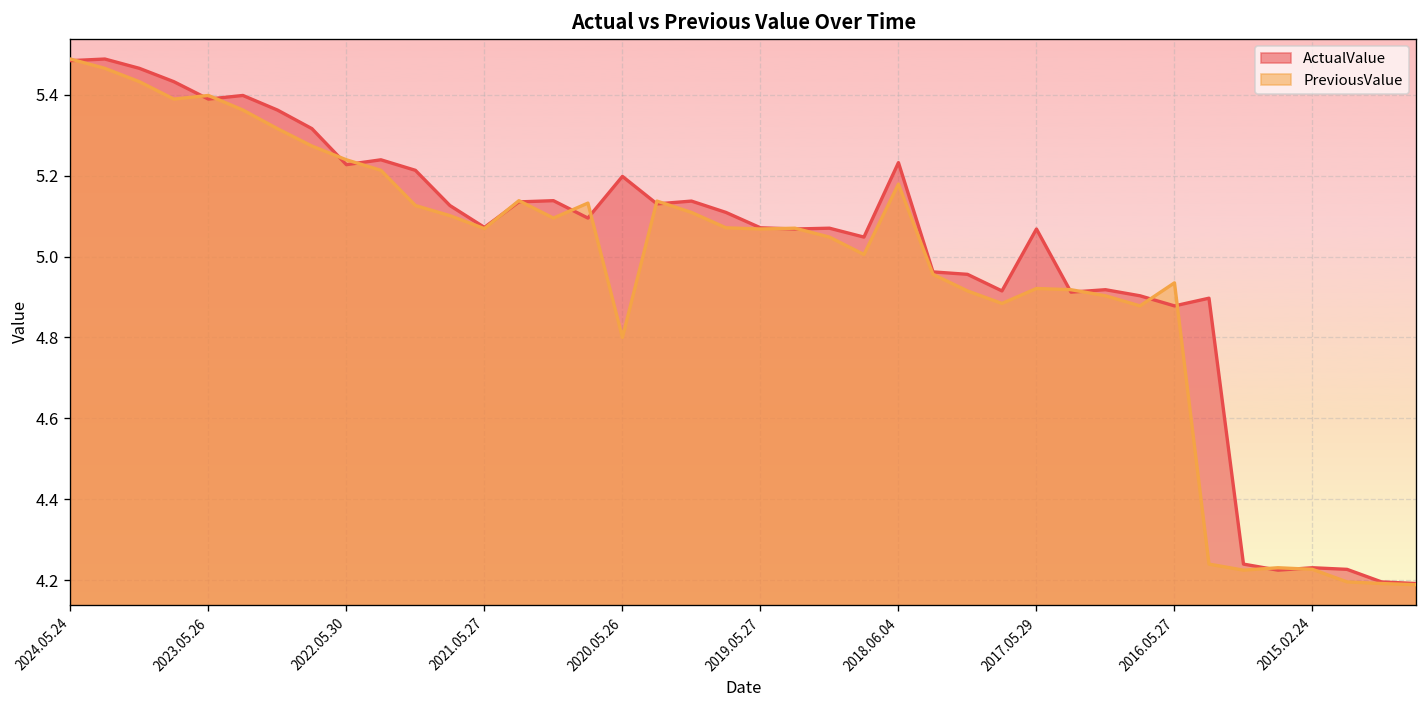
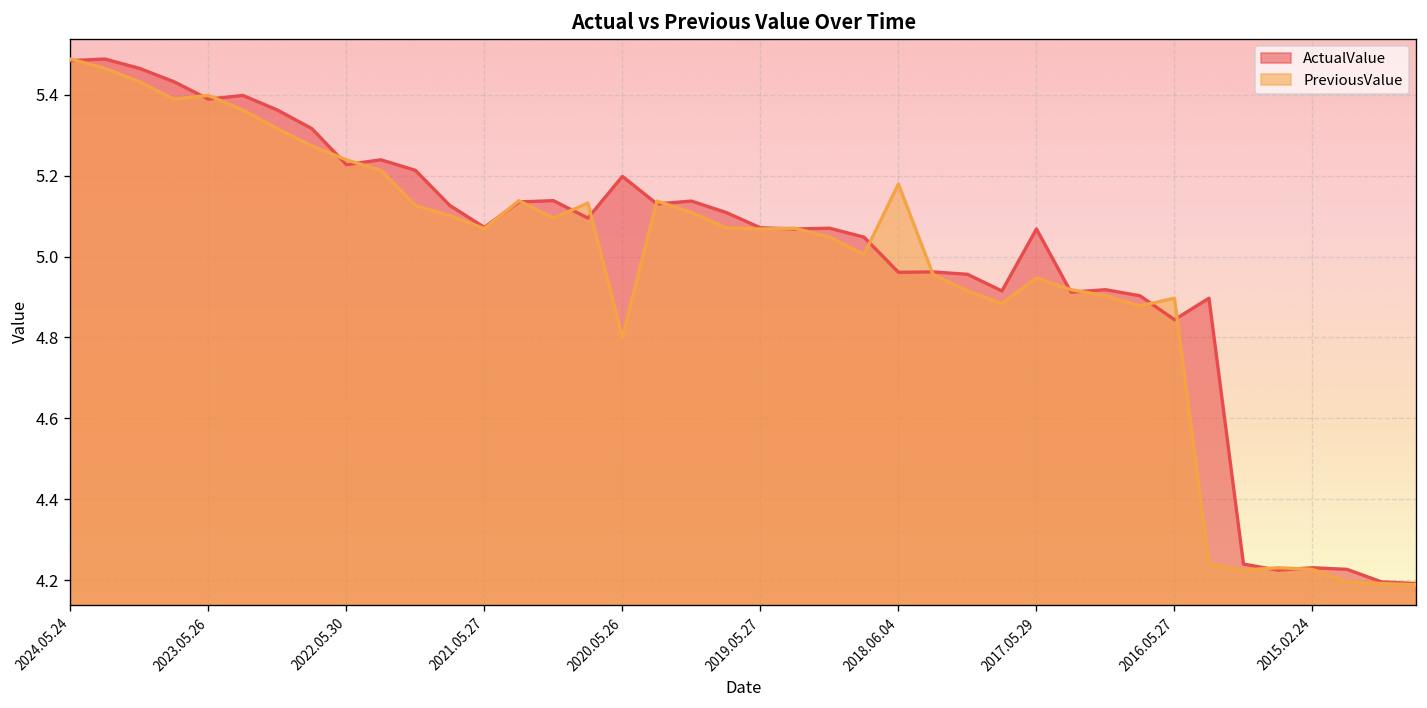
ActualValue, 2018.06.04: 5.23 -> 4.96
PreviousValue, 2017.05.29: 4.92 -> 4.95
ActualValue, 2016.05.27: 4.88 -> 4.84
PreviousValue, 2016.05.27: 4.94 -> 4.90
